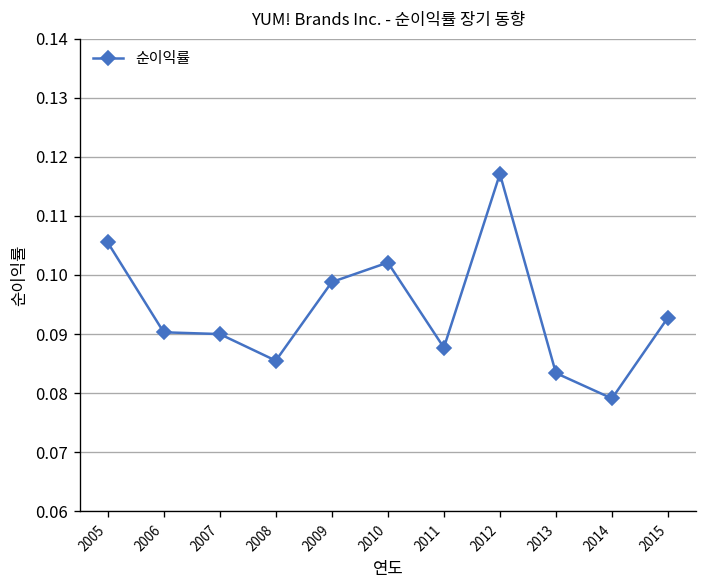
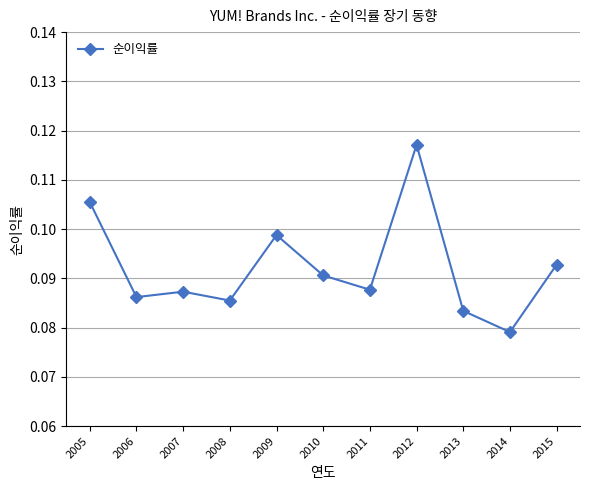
2006: 0.090 -> 0.086
2007: 0.090 -> 0.087
2010: 0.102 -> 0.091
